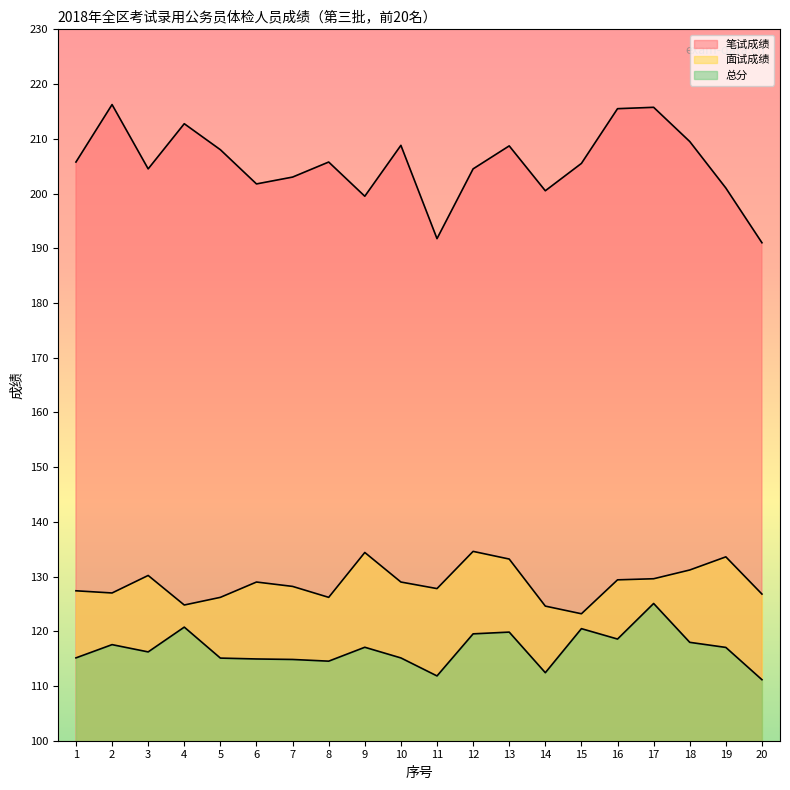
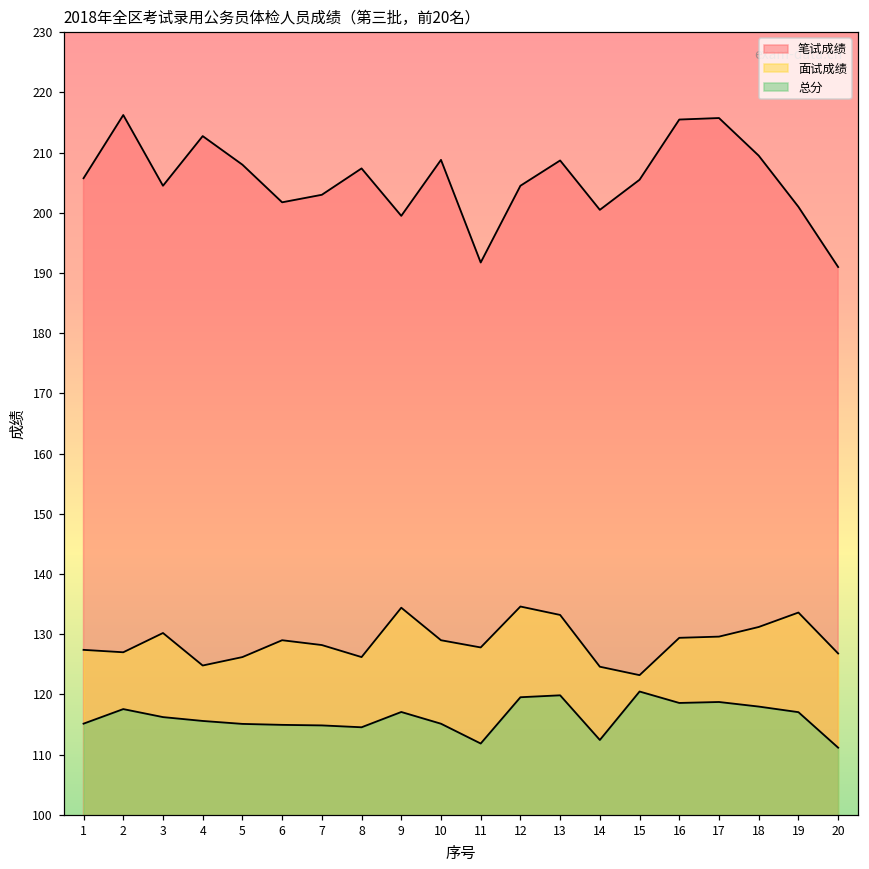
总分, 4: 121 -> 116
笔试成绩, 8: 206 -> 207
总分, 17: 125 -> 119
